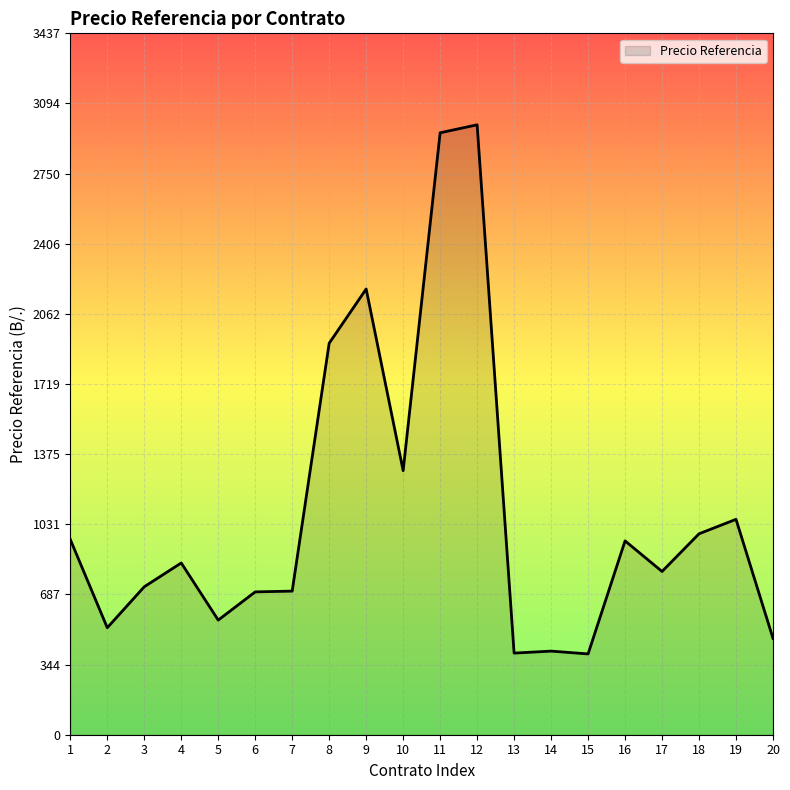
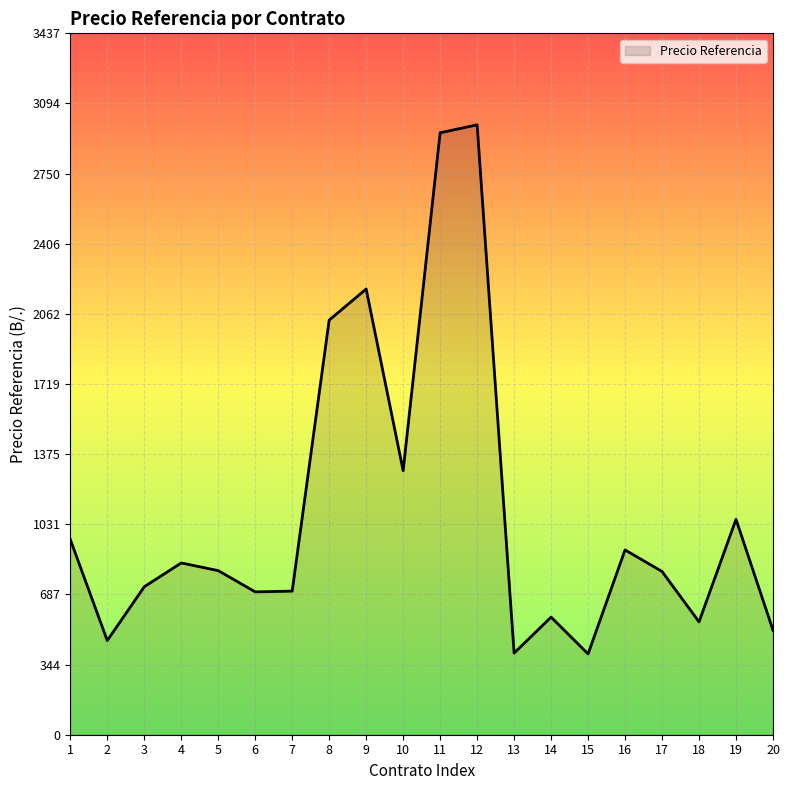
2: 520 -> 460
5: 560 -> 800
8: 1920 -> 2030
14: 410 -> 580
16: 950 -> 910
18: 980 -> 550
20: 470 -> 510
